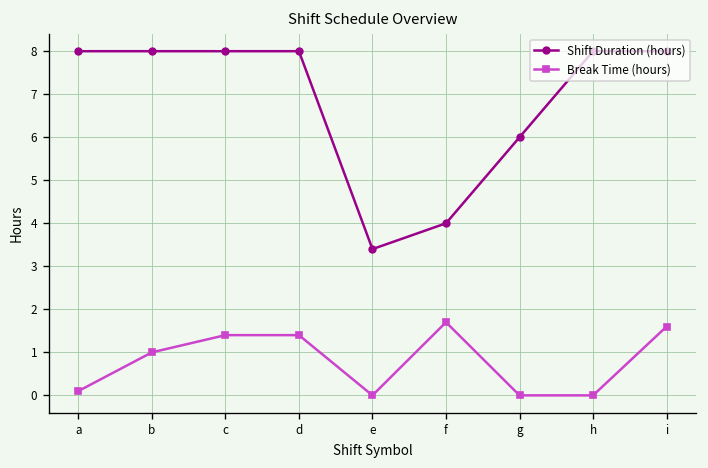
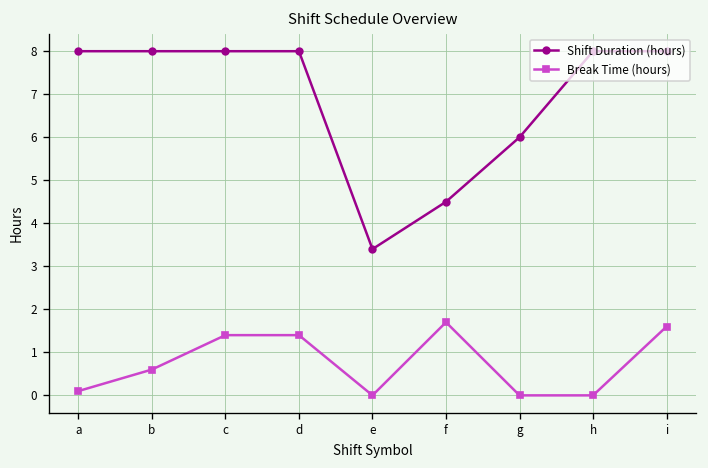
Break Time (hours), b: 1.0 -> 0.6
Shift Duration (hours), f: 4.0 -> 4.5
